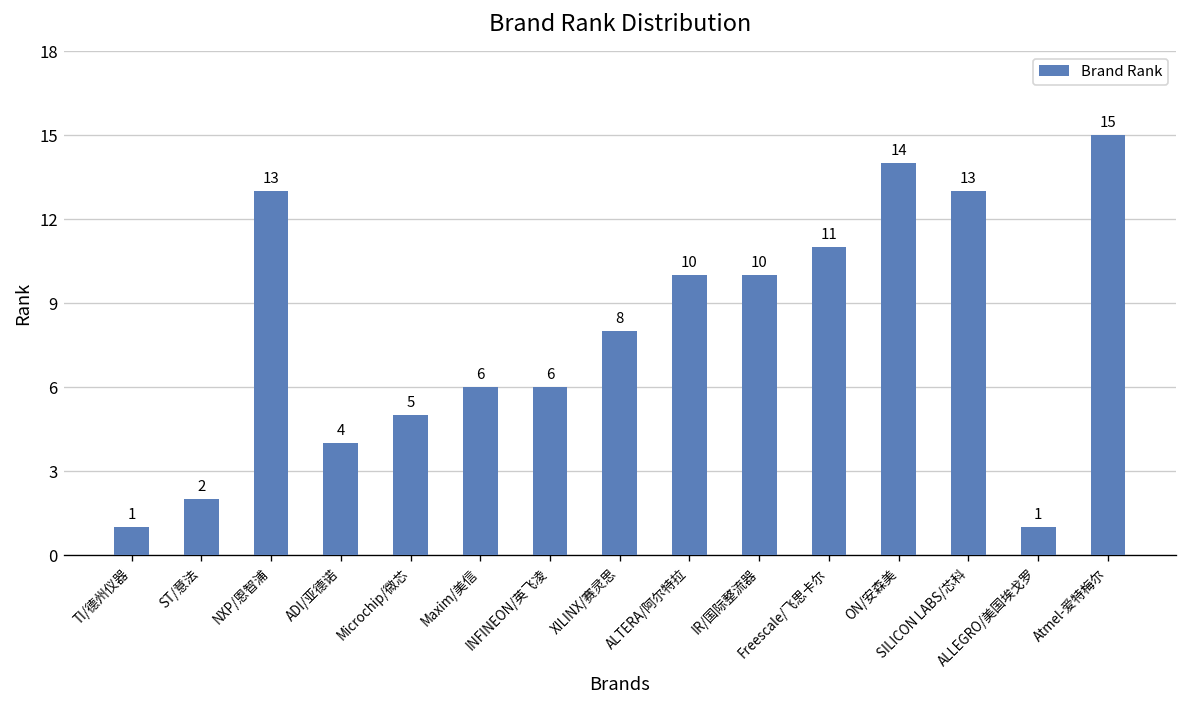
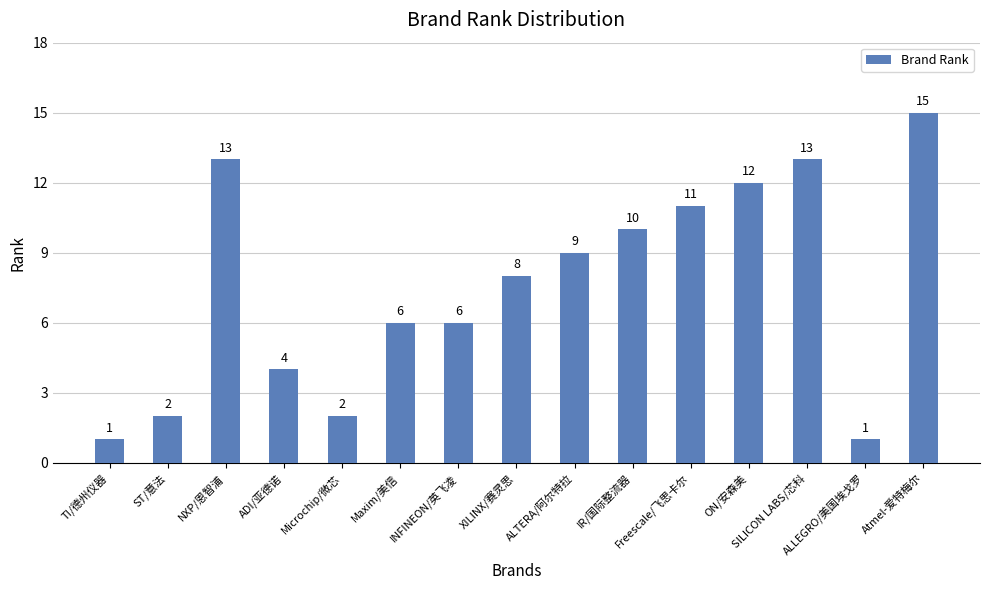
Microchip/微芯: 5 -> 2
ALTERA/阿尔特拉: 10 -> 9
ON/安森美: 14 -> 12
